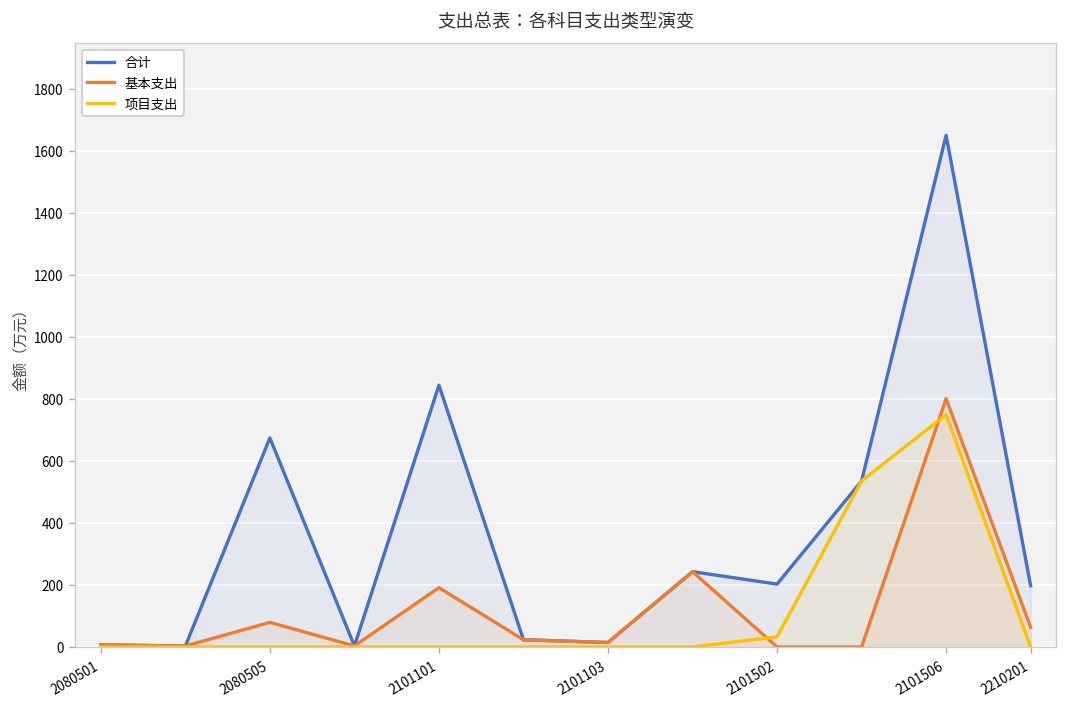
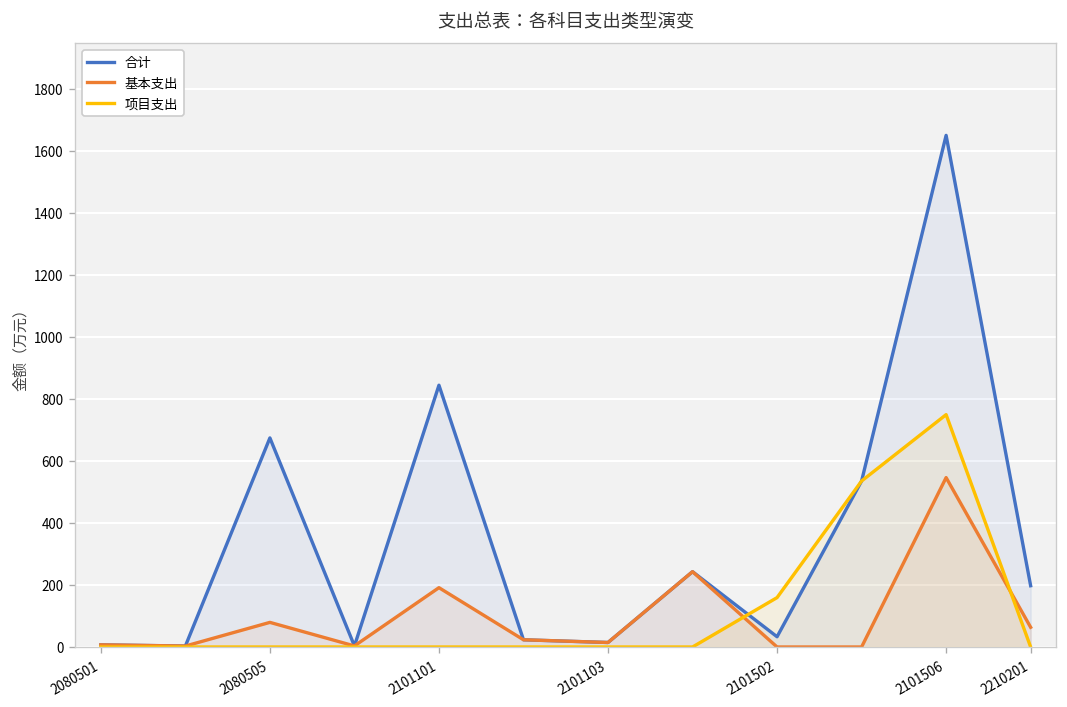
合计, 2101502: 200 -> 30
项目支出, 2101502: 30 -> 160
基本支出, 2101506: 800 -> 550
